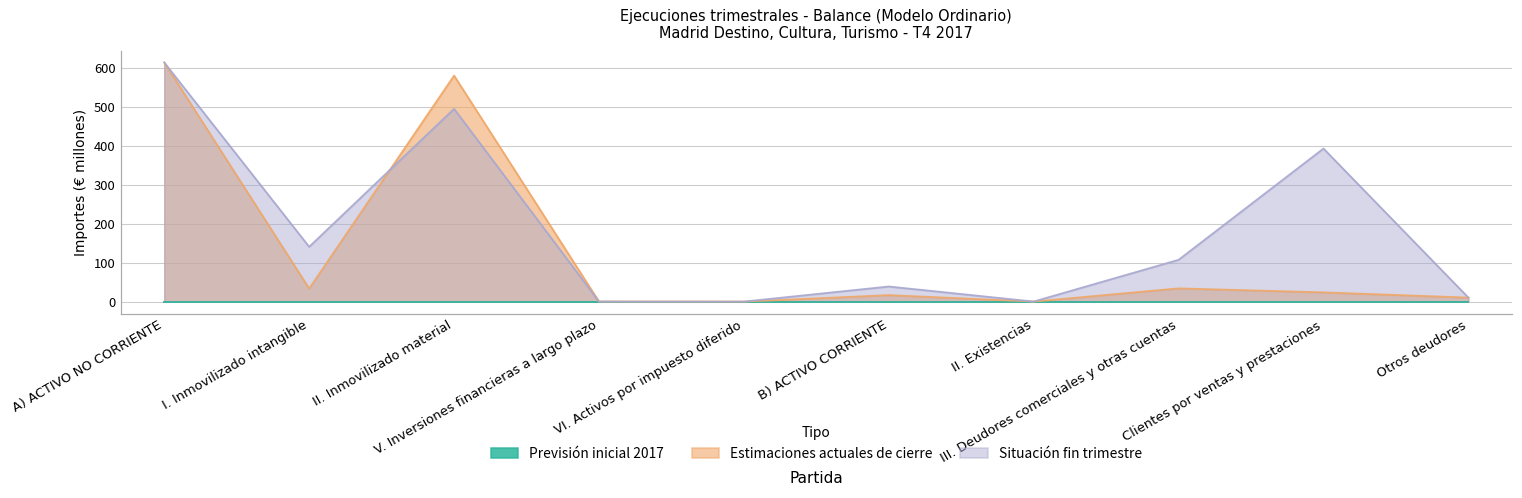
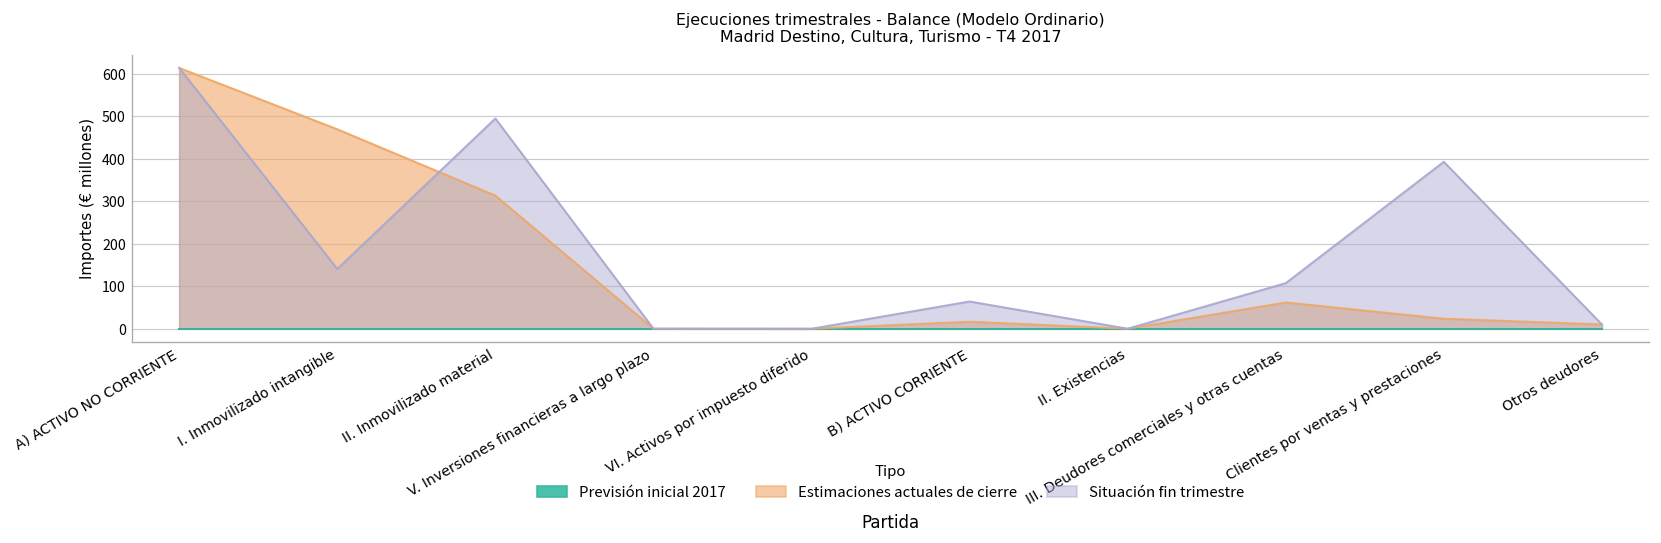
Estimaciones actuales de cierre, I. Inmovilizado intangible: 30 -> 470
Estimaciones actuales de cierre, II. Inmovilizado material: 580 -> 310
Situación fin trimestre, B) ACTIVO CORRIENTE: 40 -> 60
Estimaciones actuales de cierre, III. Deudores comerciales y otras cuentas: 30 -> 60
